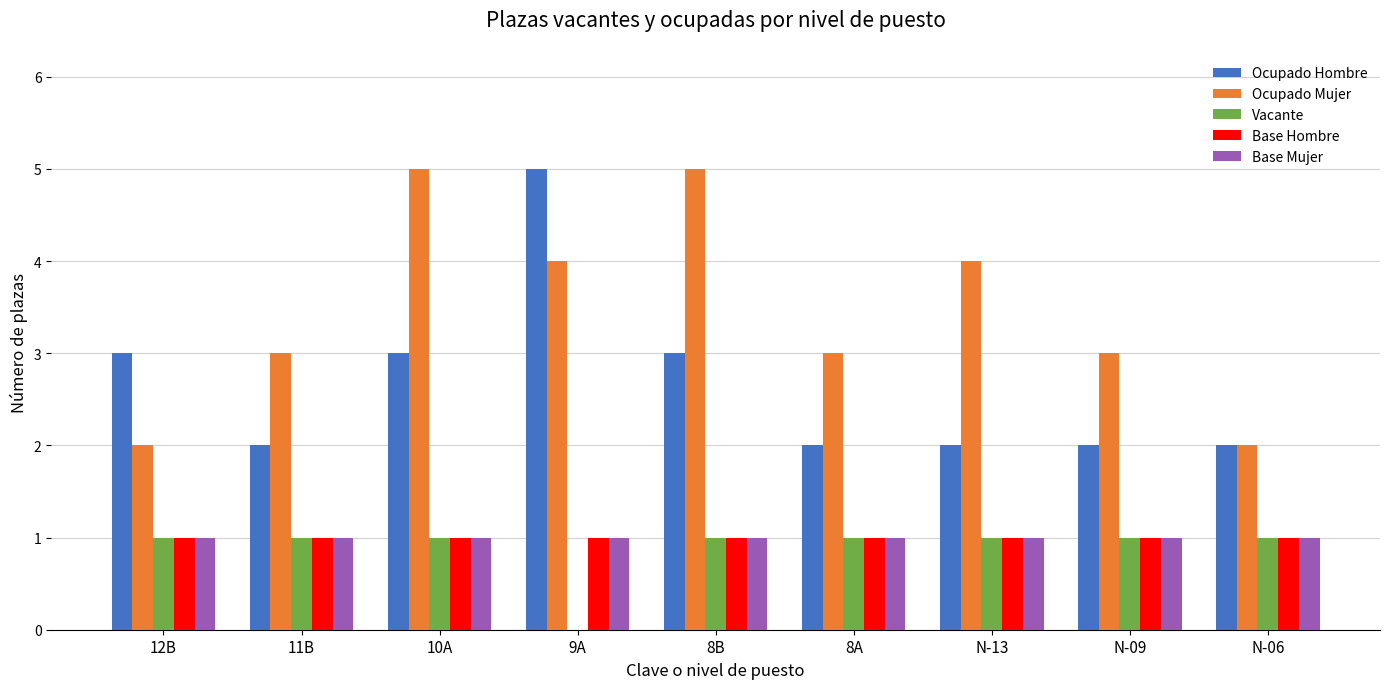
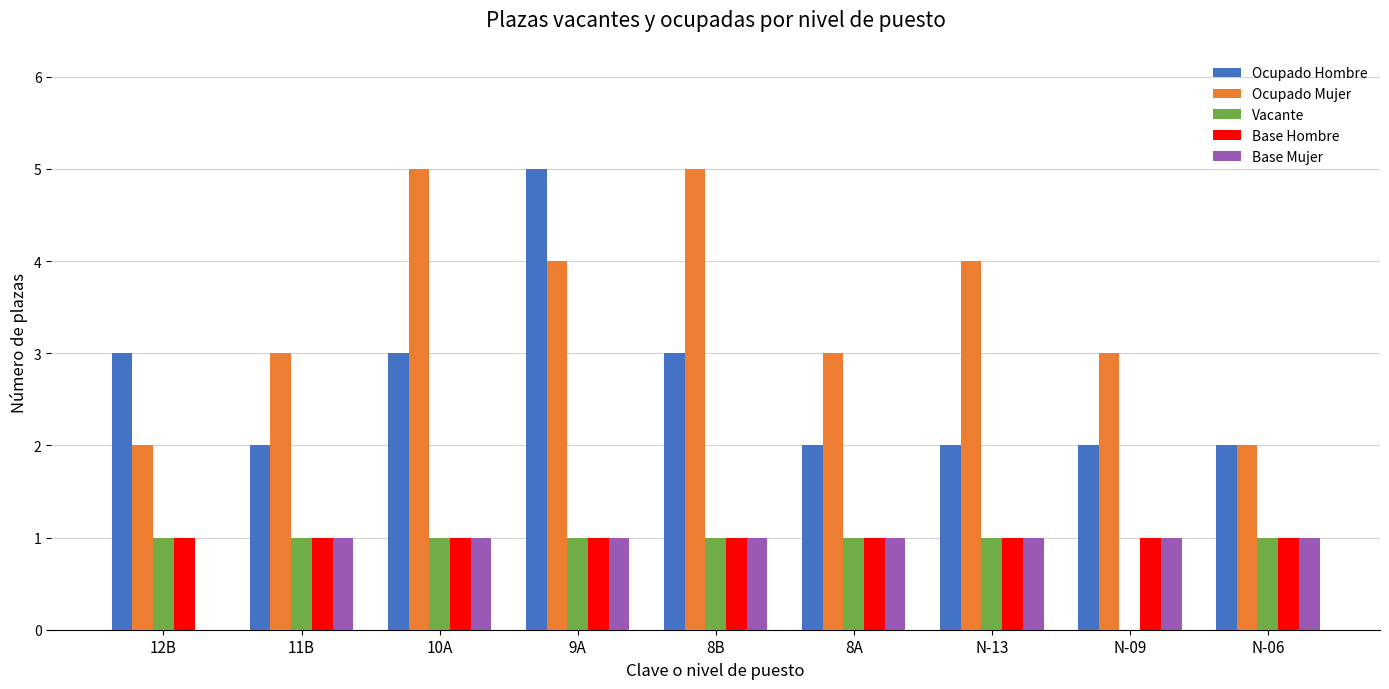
Base Mujer, 12B: 1 -> 0
Vacante, 9A: 0 -> 1
Vacante, N-09: 1 -> 0
